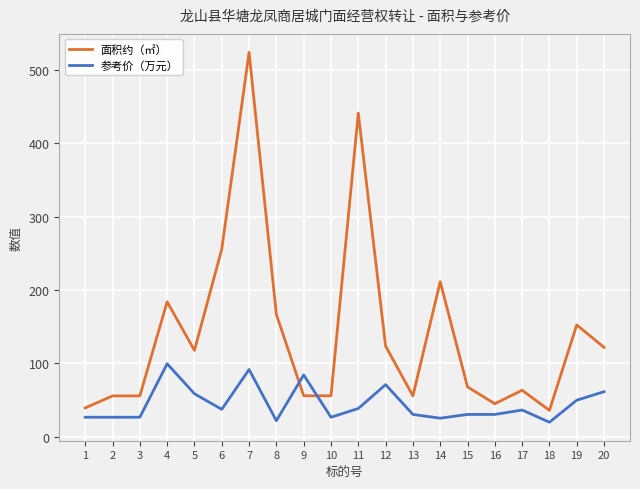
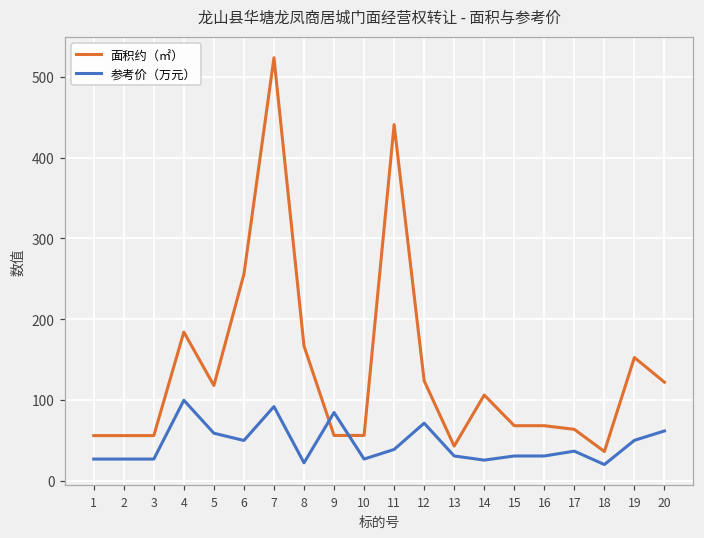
面积约（㎡）, 1: 40 -> 60
参考价（万元）, 6: 40 -> 50
面积约（㎡）, 13: 60 -> 40
面积约（㎡）, 14: 210 -> 110
面积约（㎡）, 16: 50 -> 70
